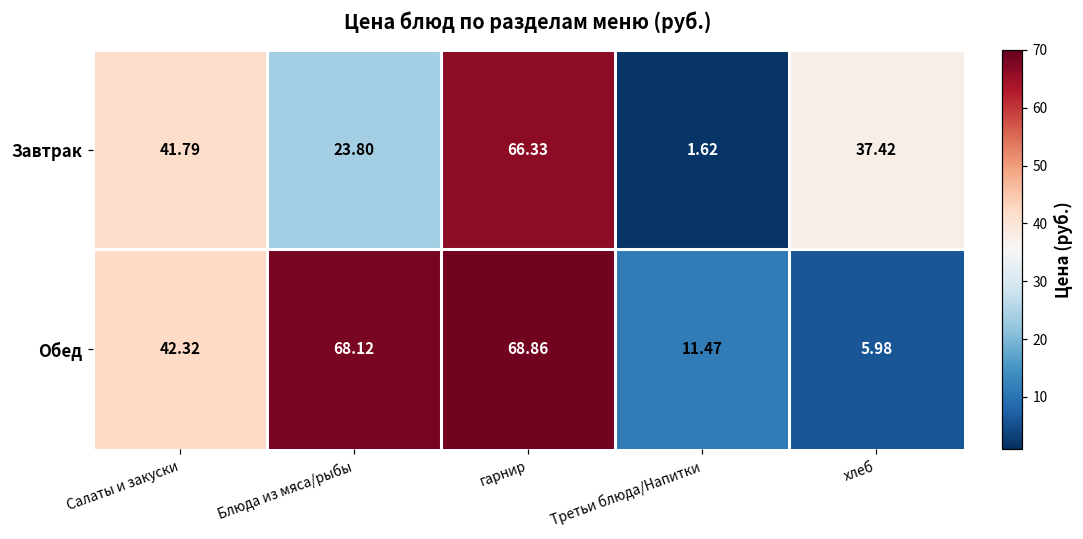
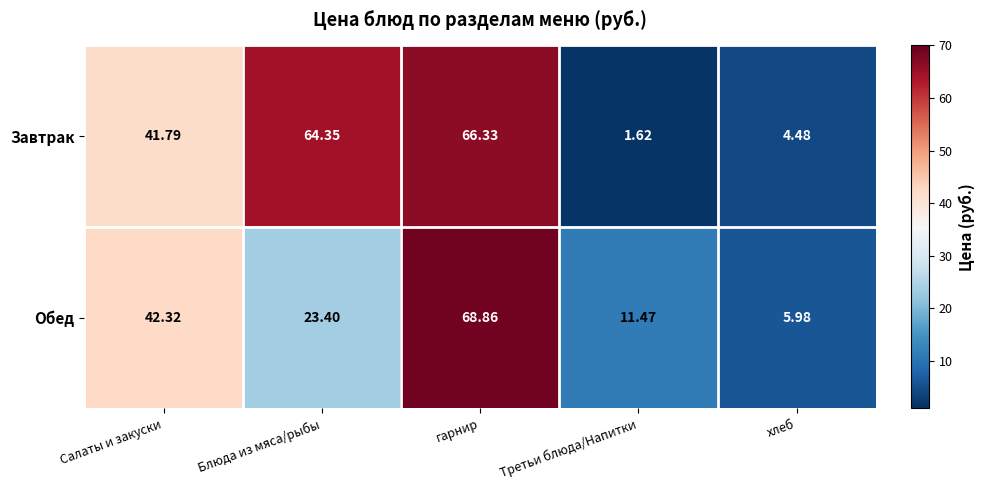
Завтрак, Блюда из мяса/рыбы: 23.80 -> 64.35
Завтрак, хлеб: 37.42 -> 4.48
Обед, Блюда из мяса/рыбы: 68.12 -> 23.40
